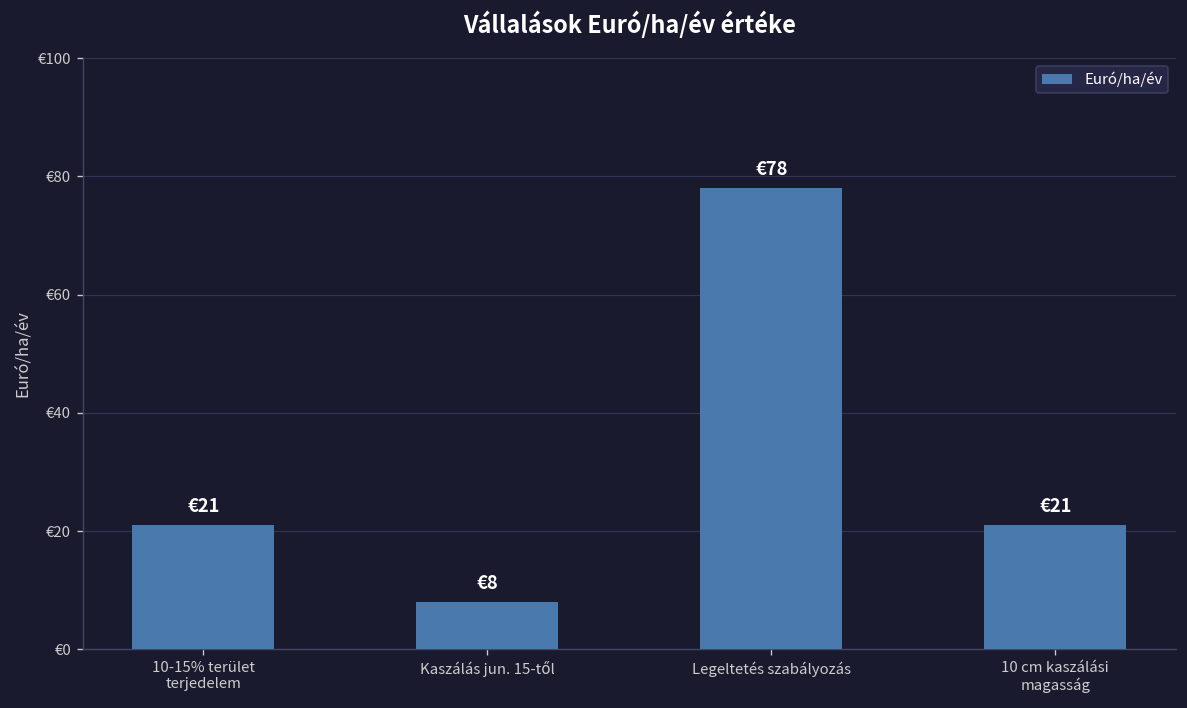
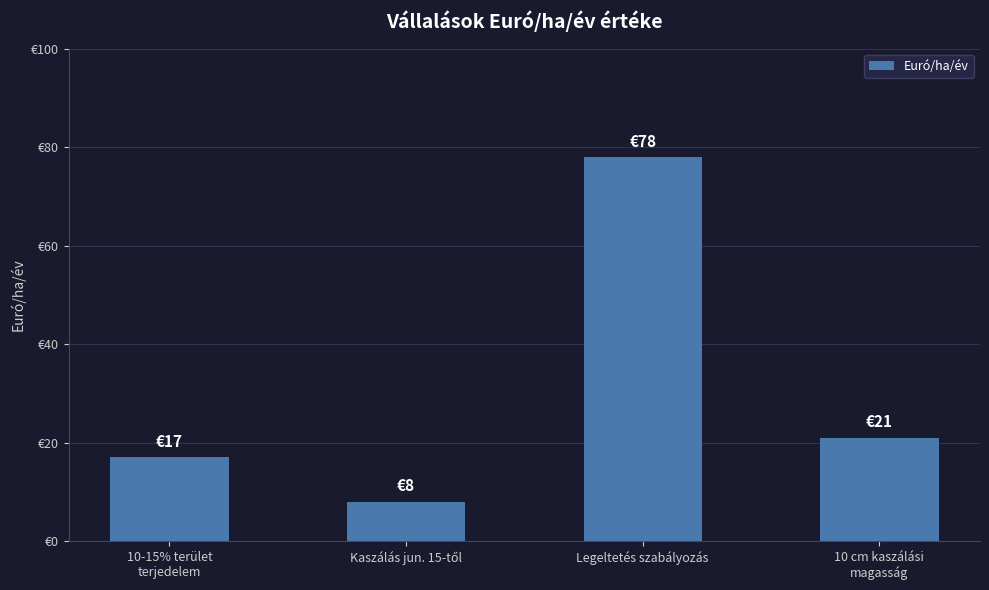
10-15% terület terjedelem: €21 -> €17
